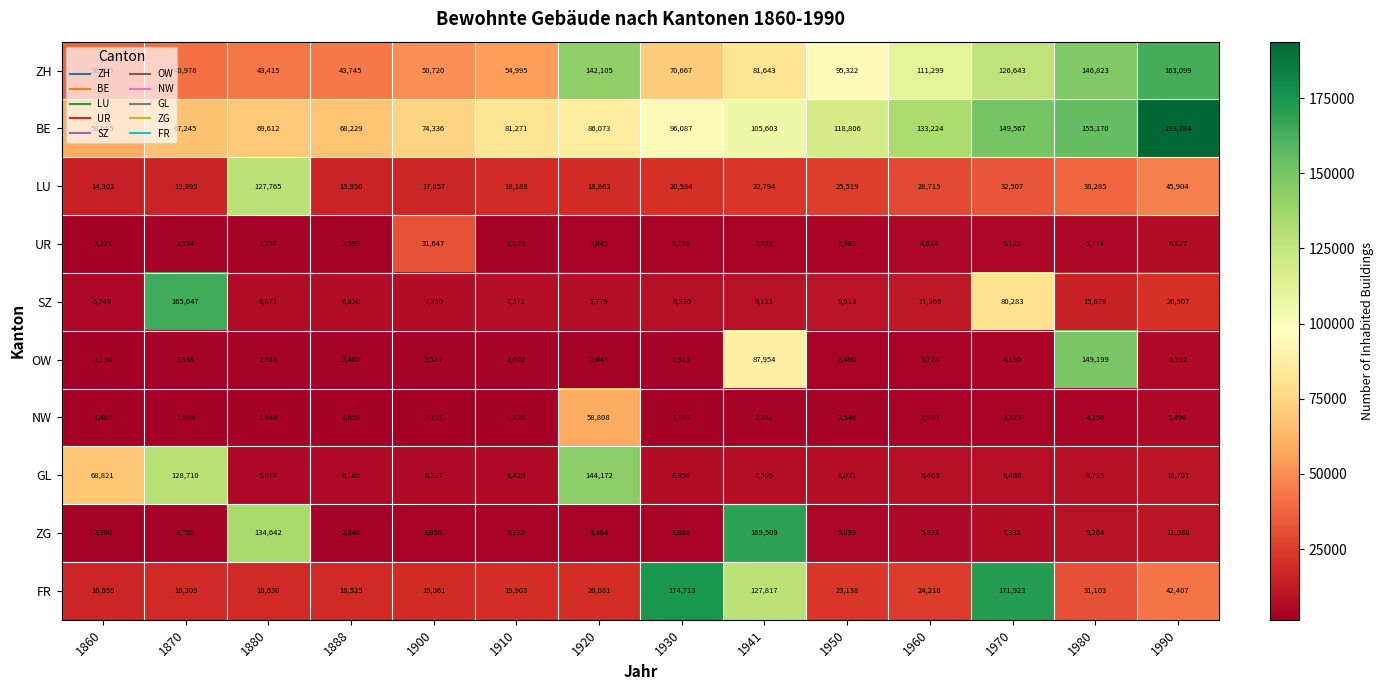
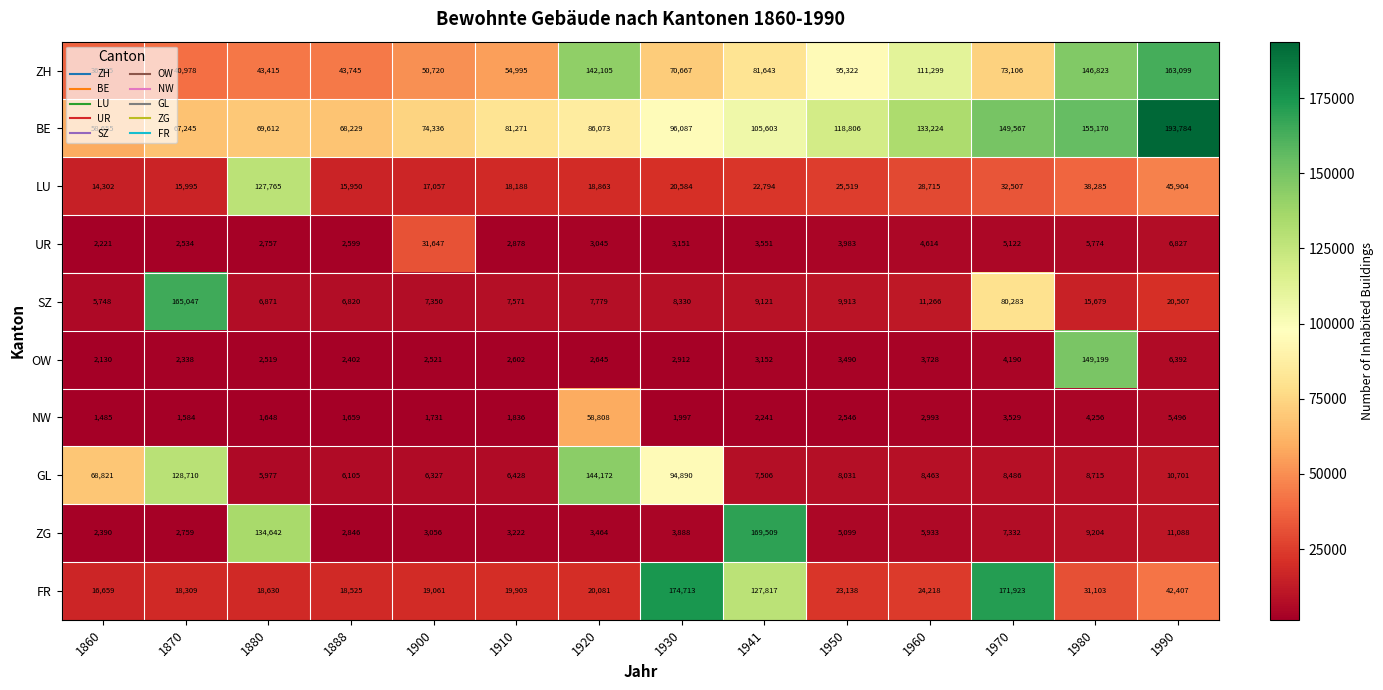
ZH, 1970: 126,643 -> 73,106
OW, 1941: 87,954 -> 3,152
GL, 1930: 6,958 -> 94,890
